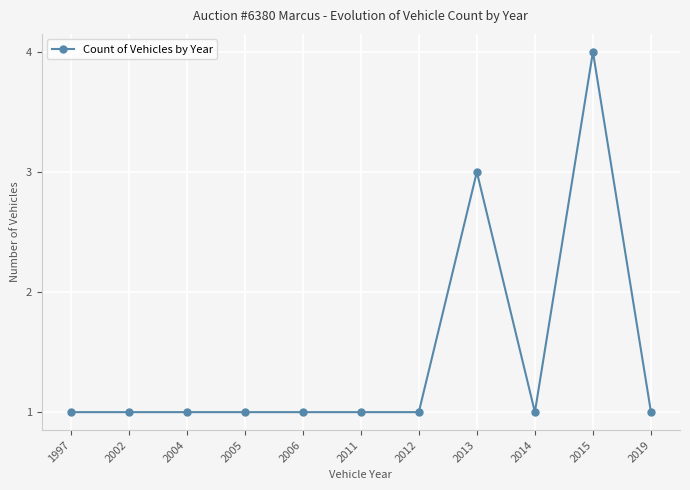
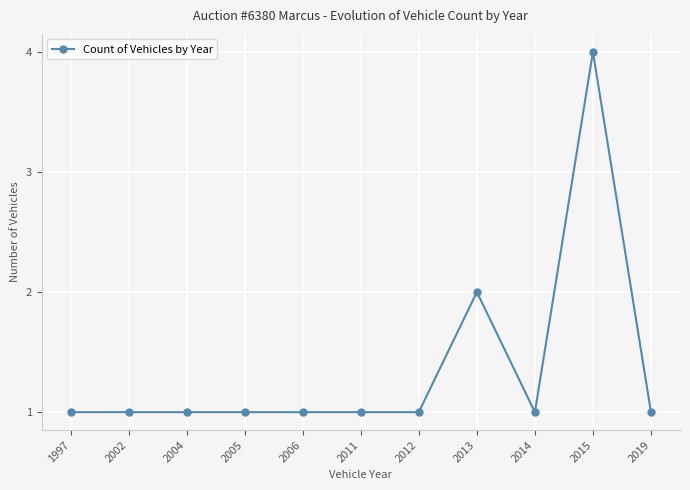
2013: 3 -> 2
